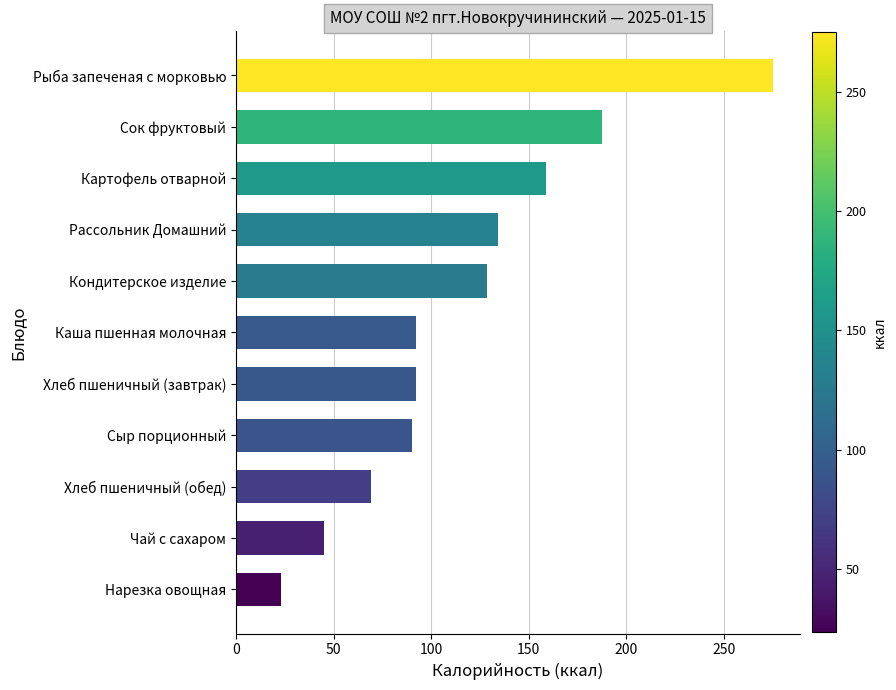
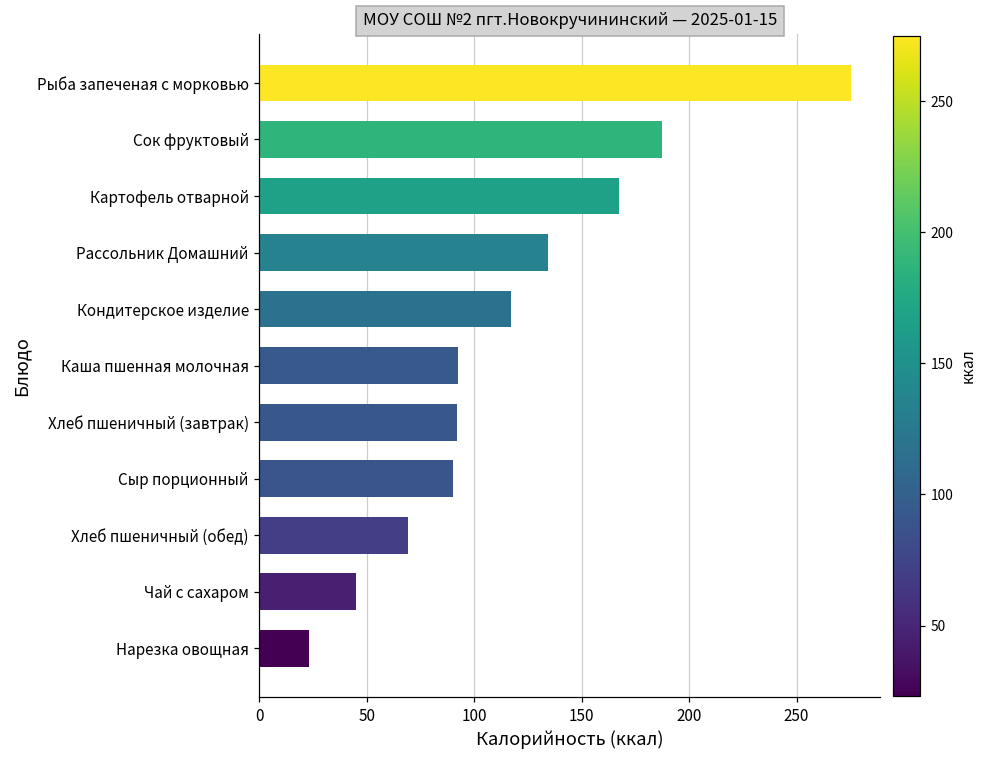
Картофель отварной: 159 -> 167
Кондитерское изделие: 128 -> 117
